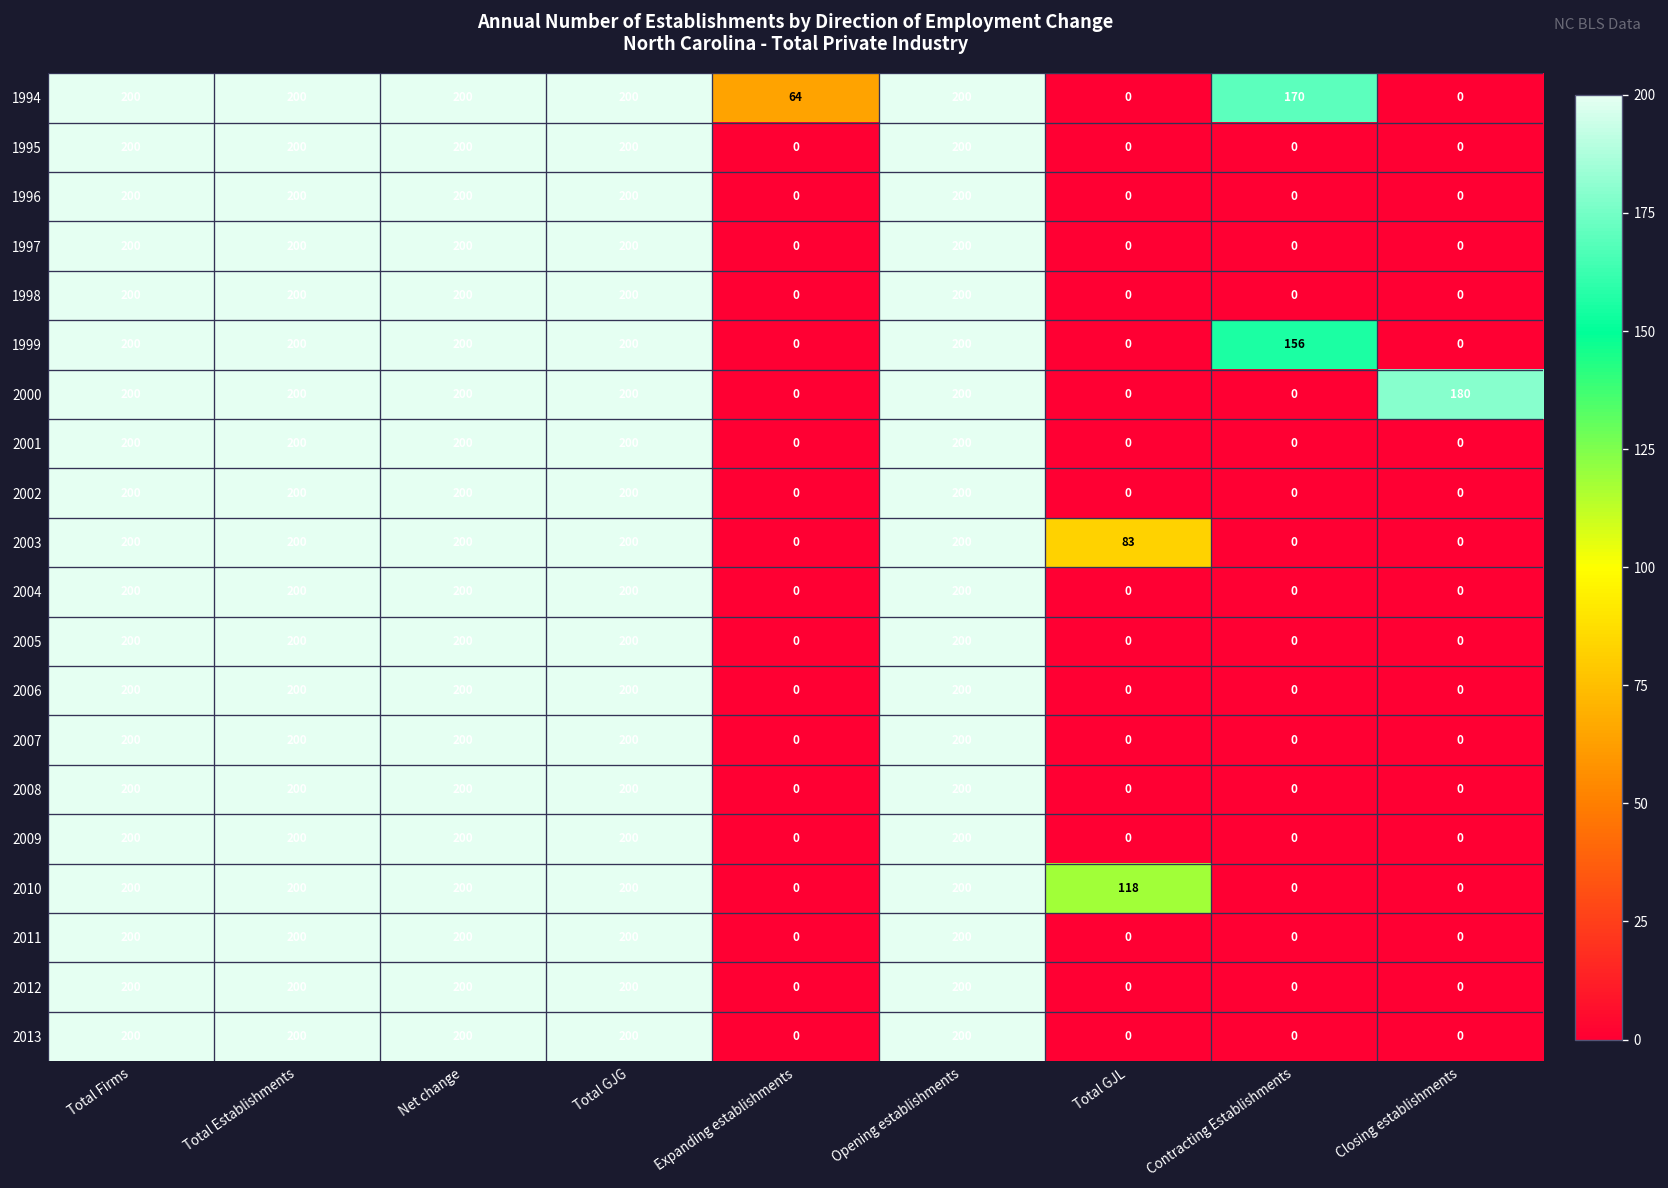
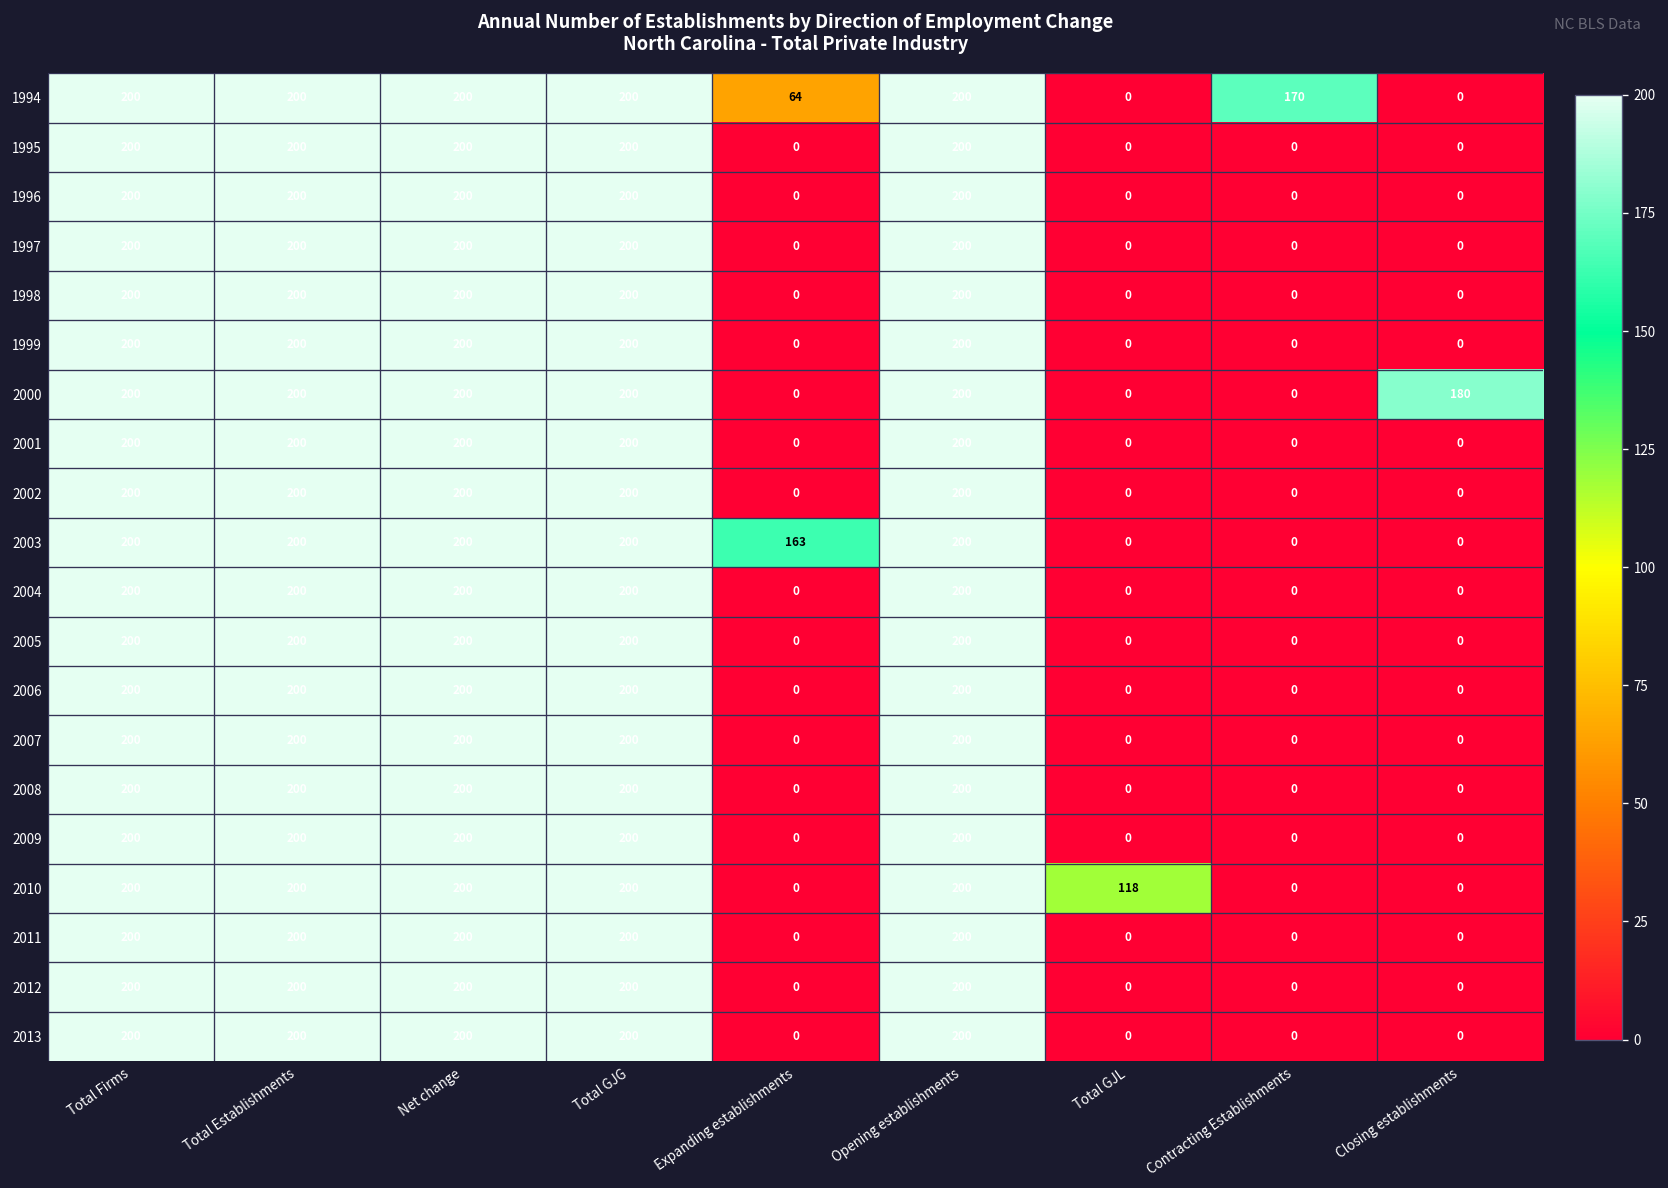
1999, Contracting Establishments: 156 -> 0
2003, Expanding establishments: 0 -> 163
2003, Total GJL: 83 -> 0
